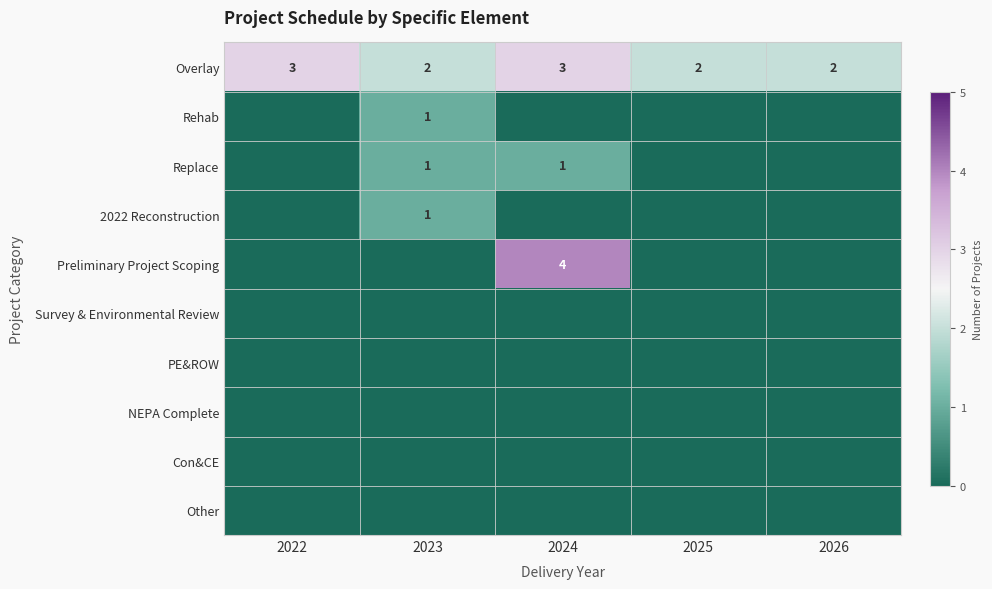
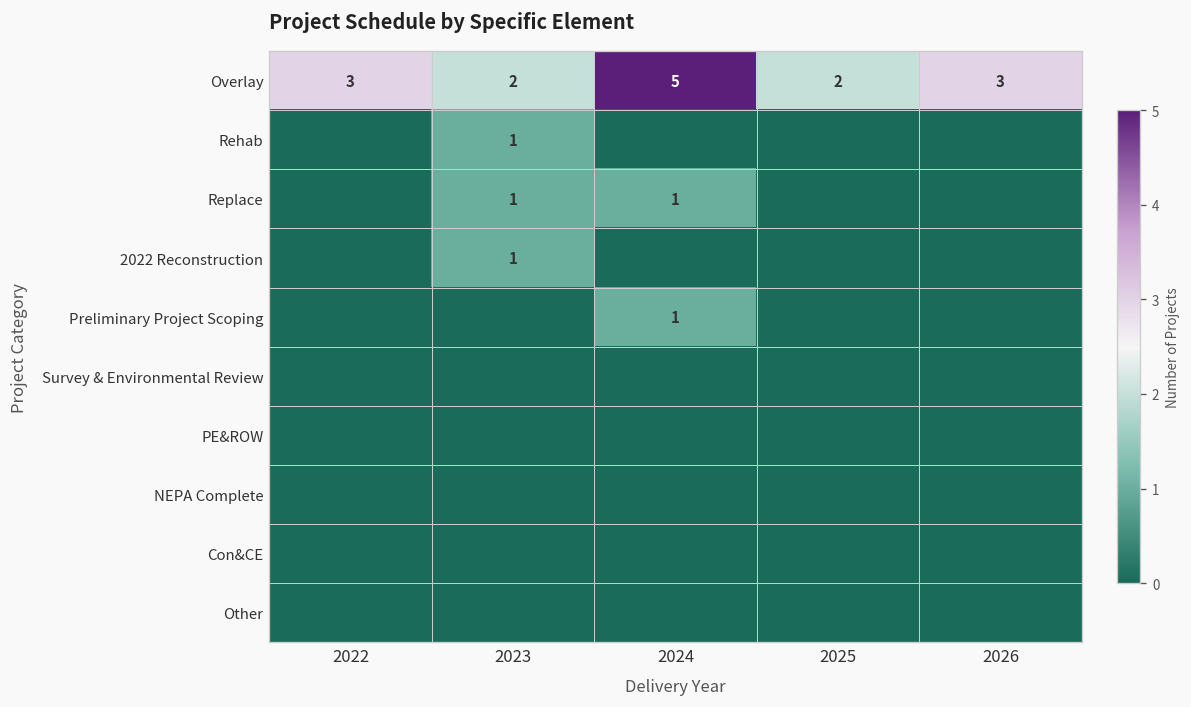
Overlay, 2024: 3 -> 5
Overlay, 2026: 2 -> 3
Preliminary Project Scoping, 2024: 4 -> 1
